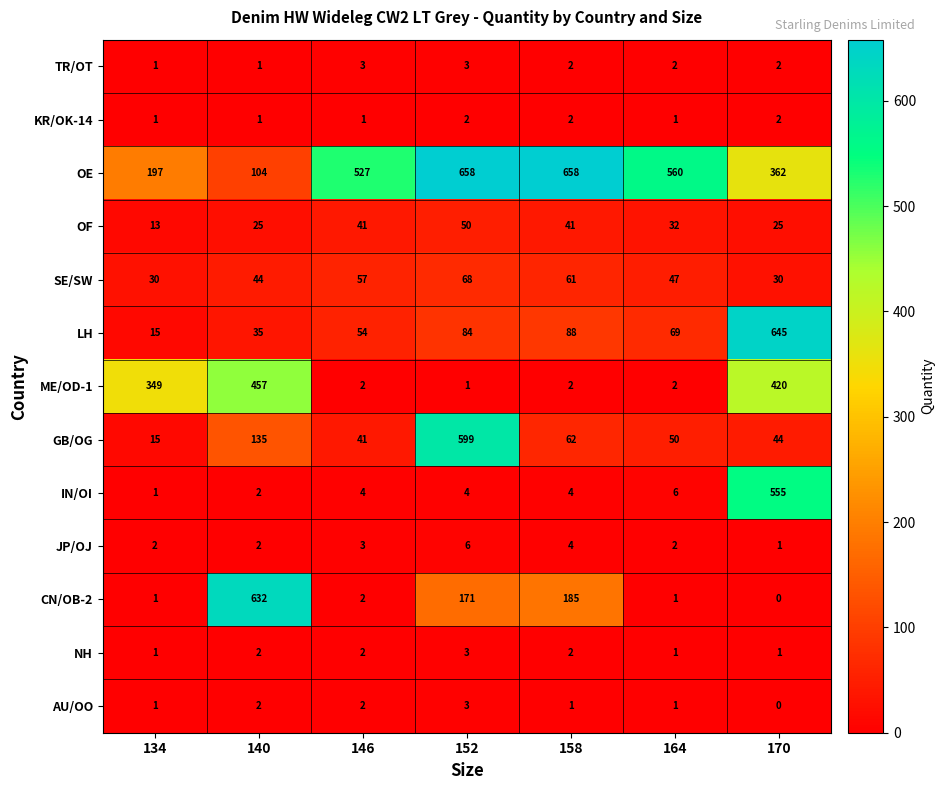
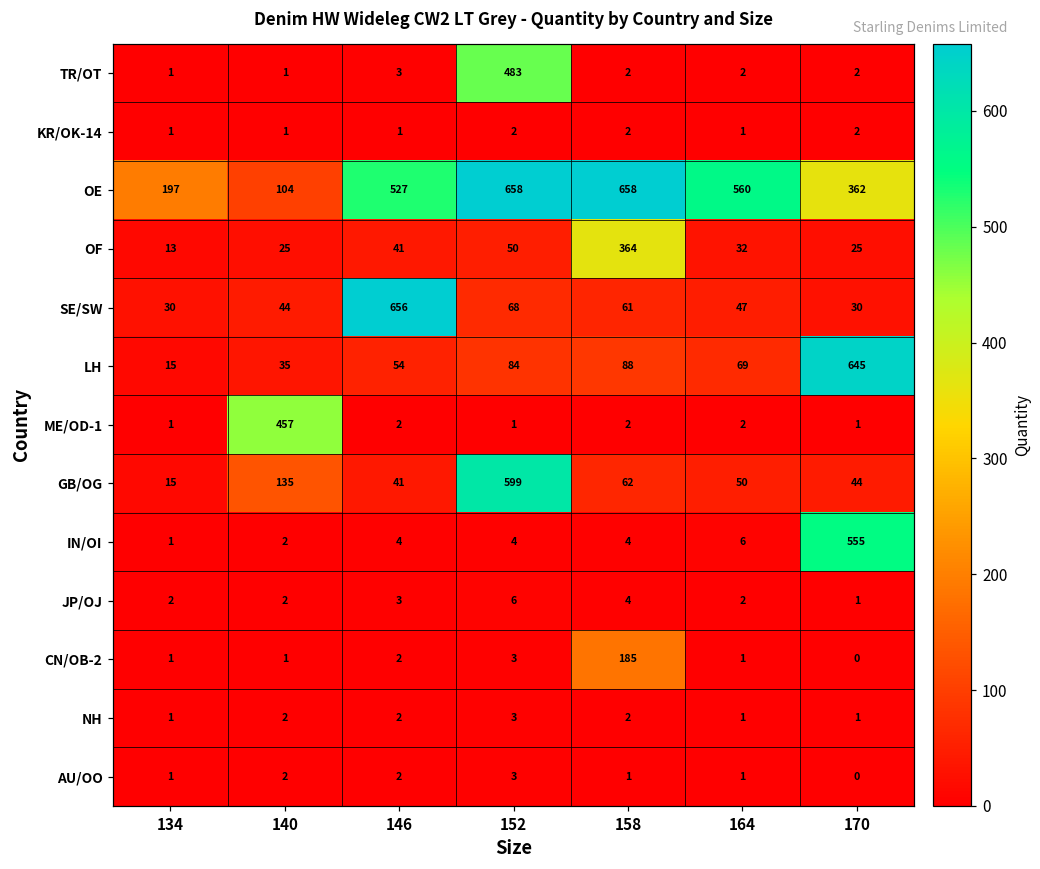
TR/OT, 152: 3 -> 483
OF, 158: 41 -> 364
SE/SW, 146: 57 -> 656
ME/OD-1, 134: 349 -> 1
ME/OD-1, 170: 420 -> 1
CN/OB-2, 140: 632 -> 1
CN/OB-2, 152: 171 -> 3
